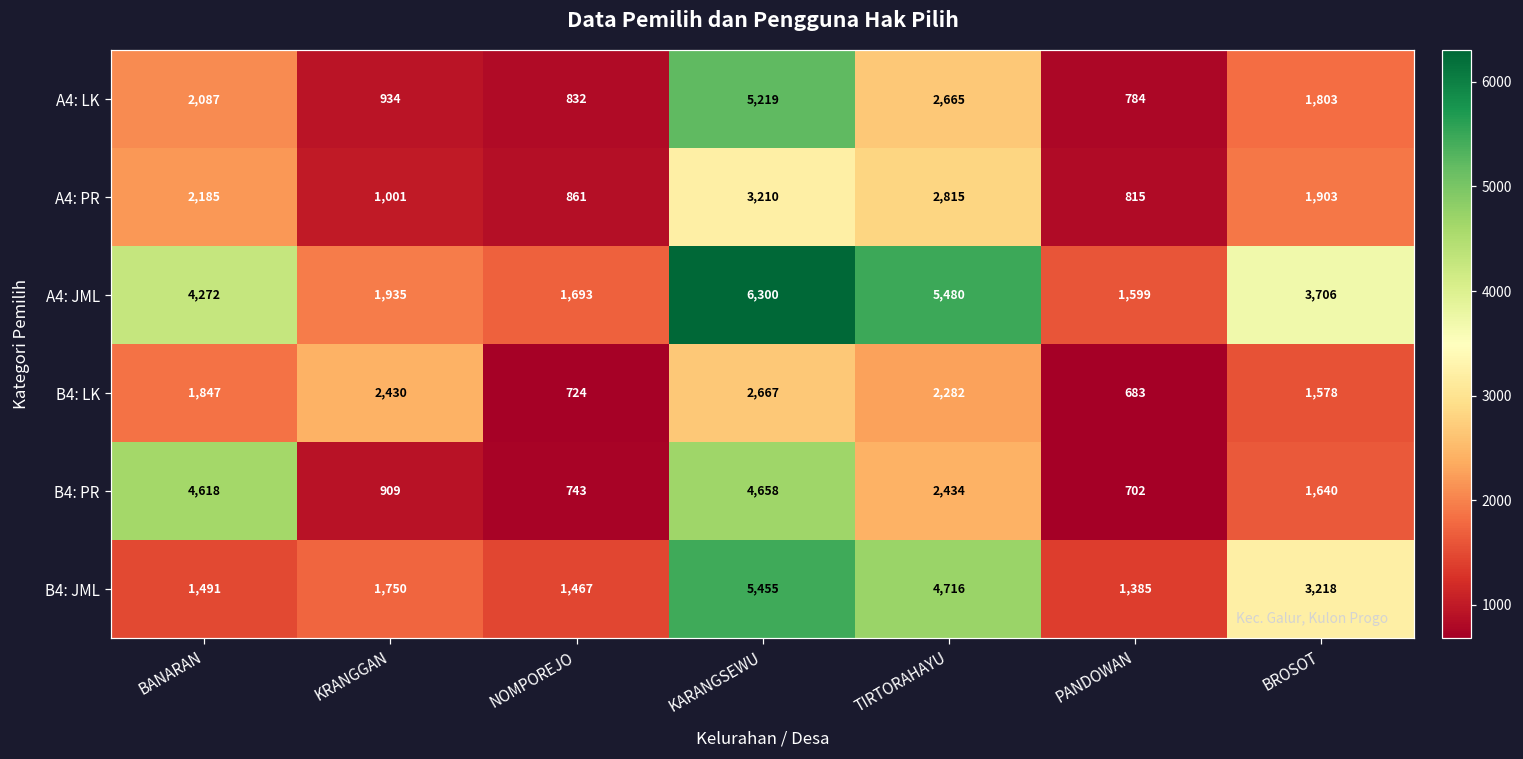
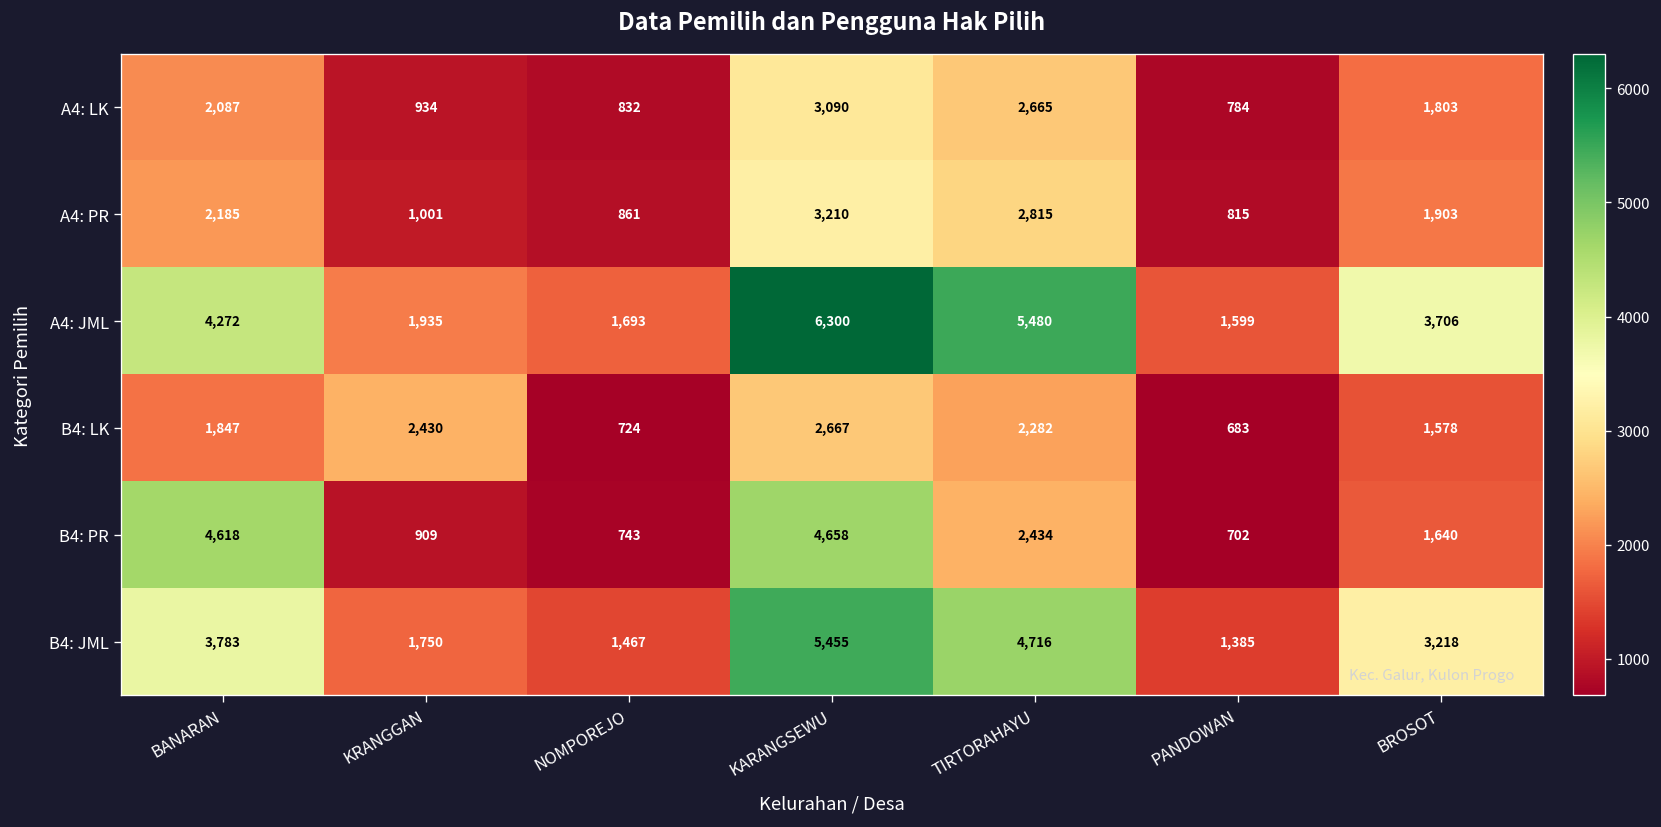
A4: LK, KARANGSEWU: 5,219 -> 3,090
B4: JML, BANARAN: 1,491 -> 3,783
